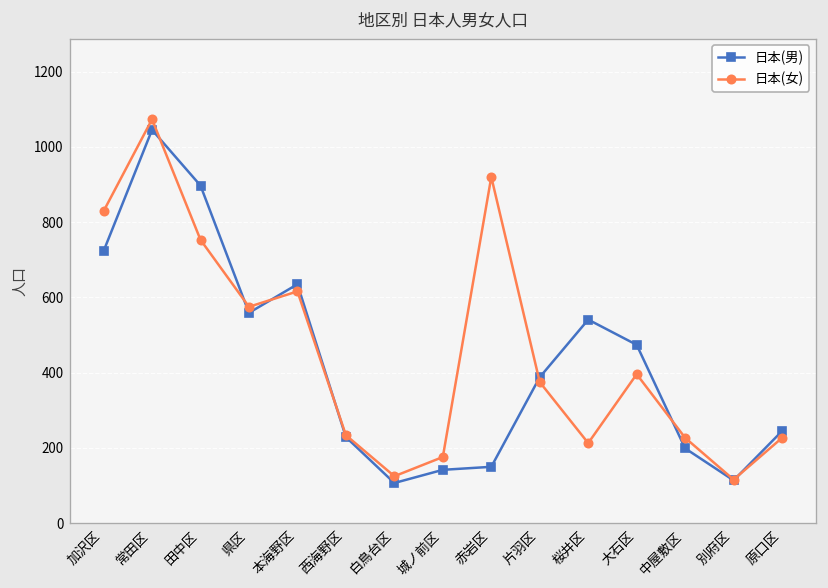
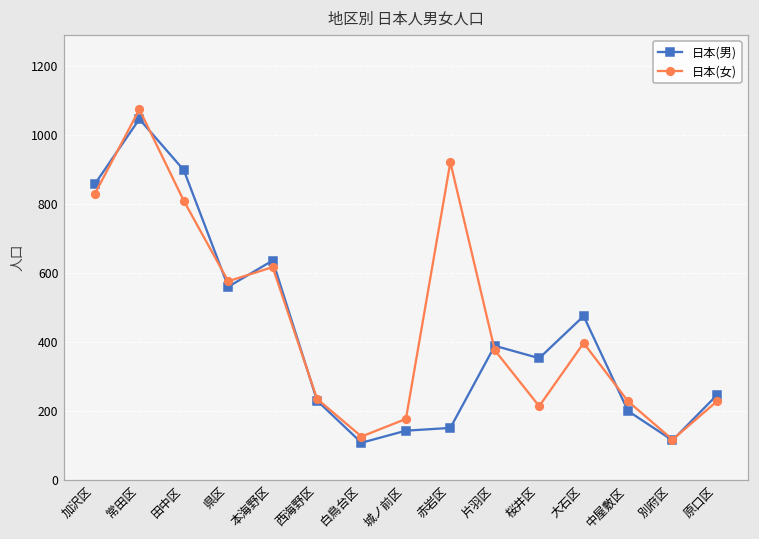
日本(男), 加沢区: 720 -> 860
日本(女), 田中区: 750 -> 810
日本(男), 桜井区: 540 -> 350
